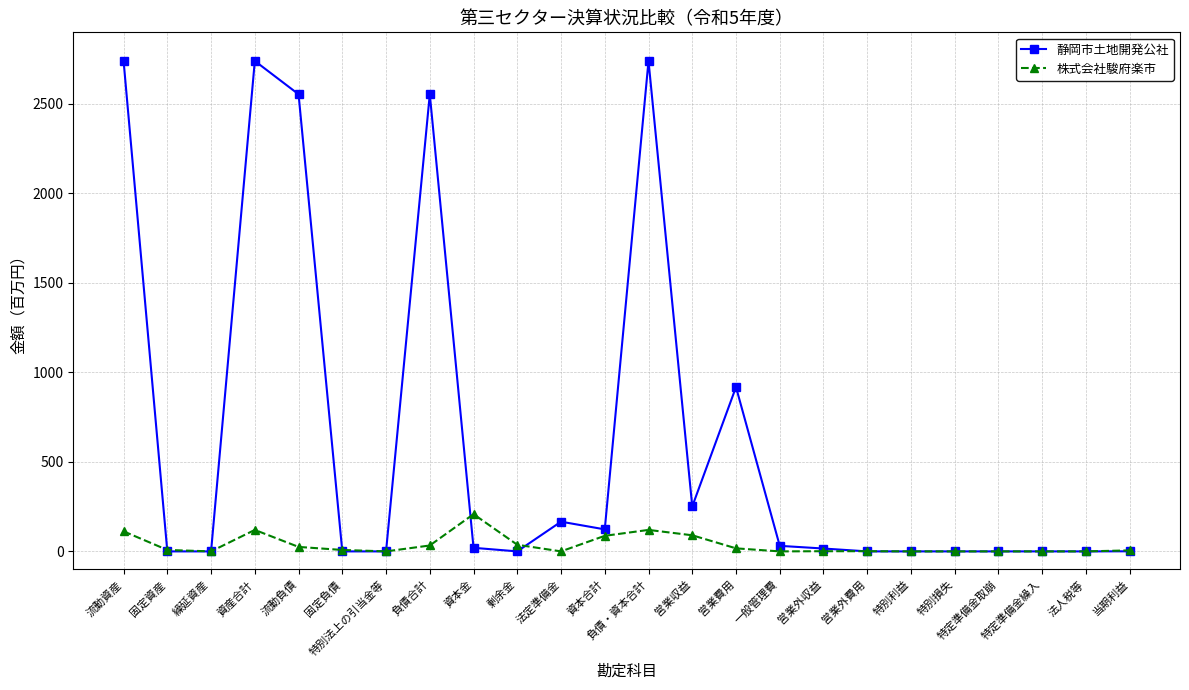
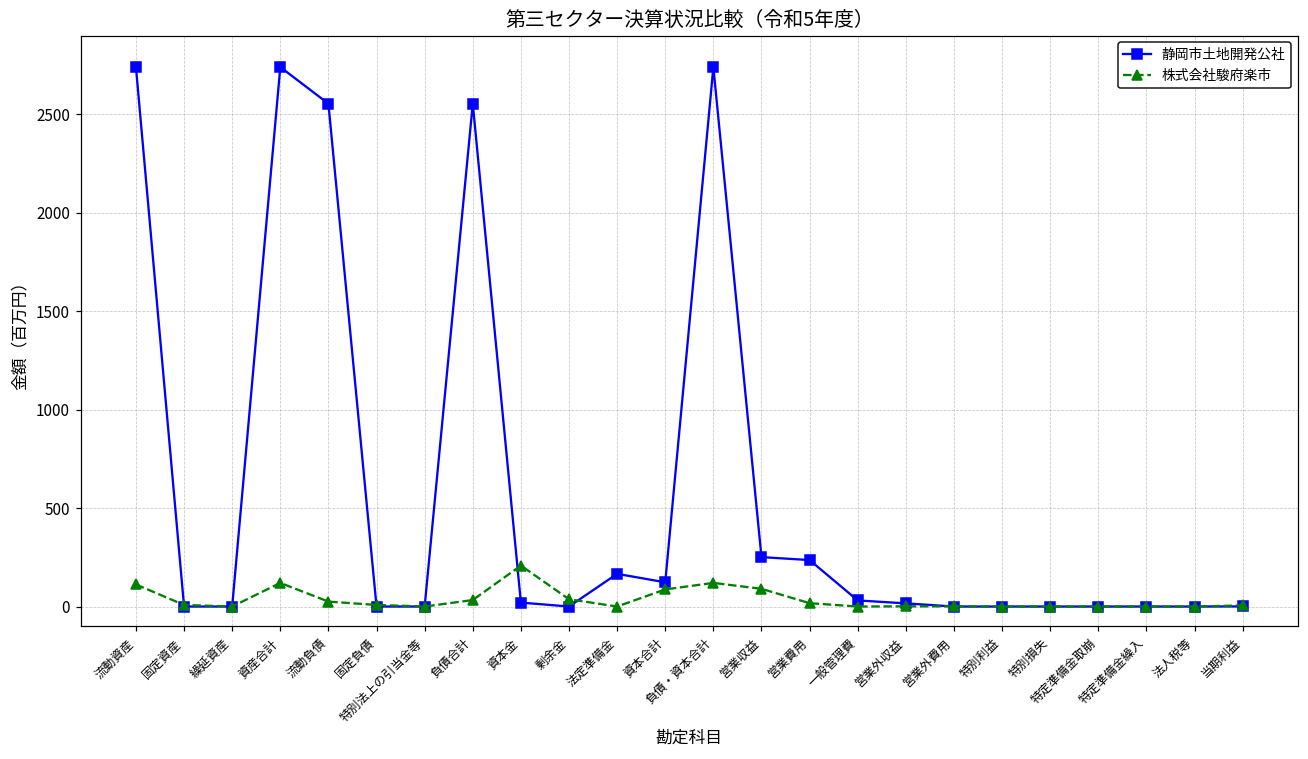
静岡市土地開発公社, 営業費用: 920 -> 240
